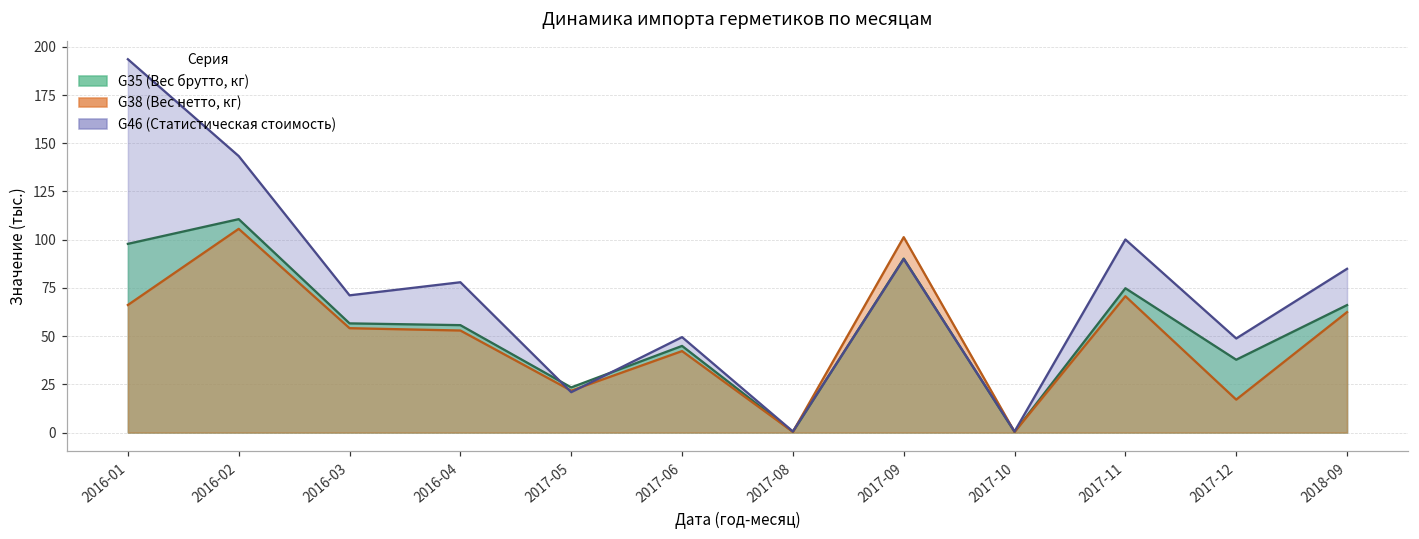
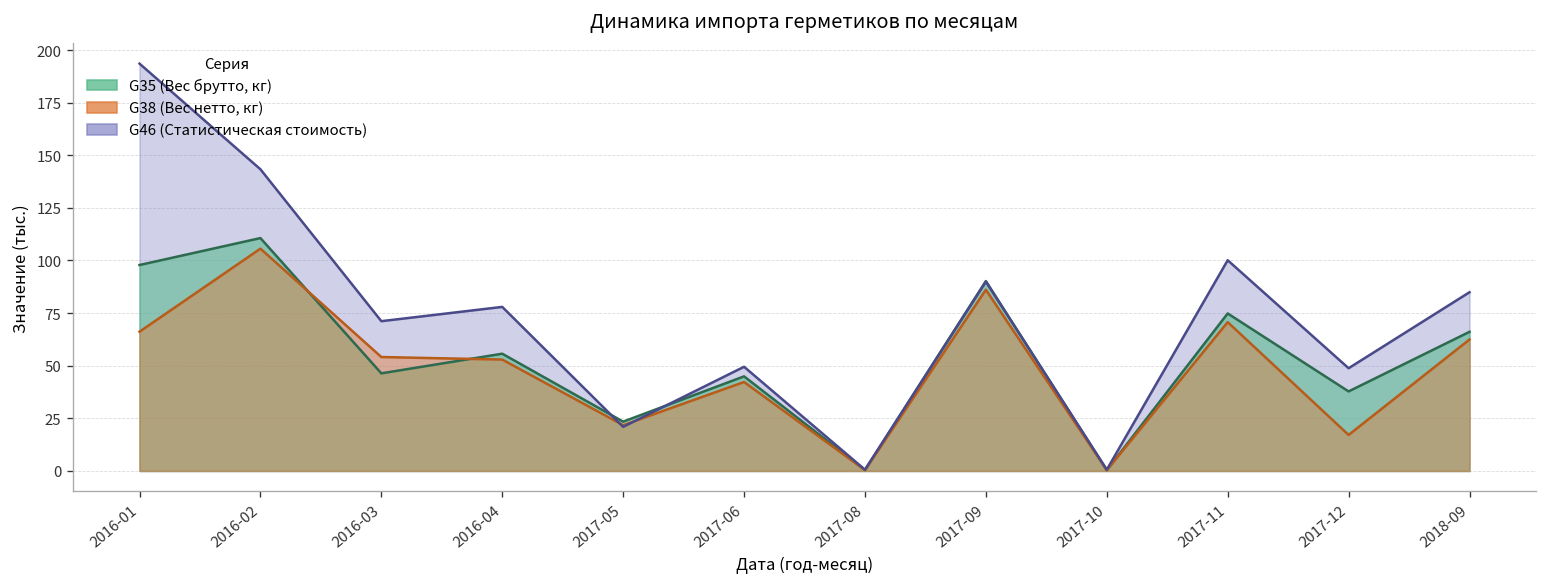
G35 (Вес брутто, кг), 2016-03: 57 -> 46
G38 (Вес нетто, кг), 2017-09: 101 -> 86
